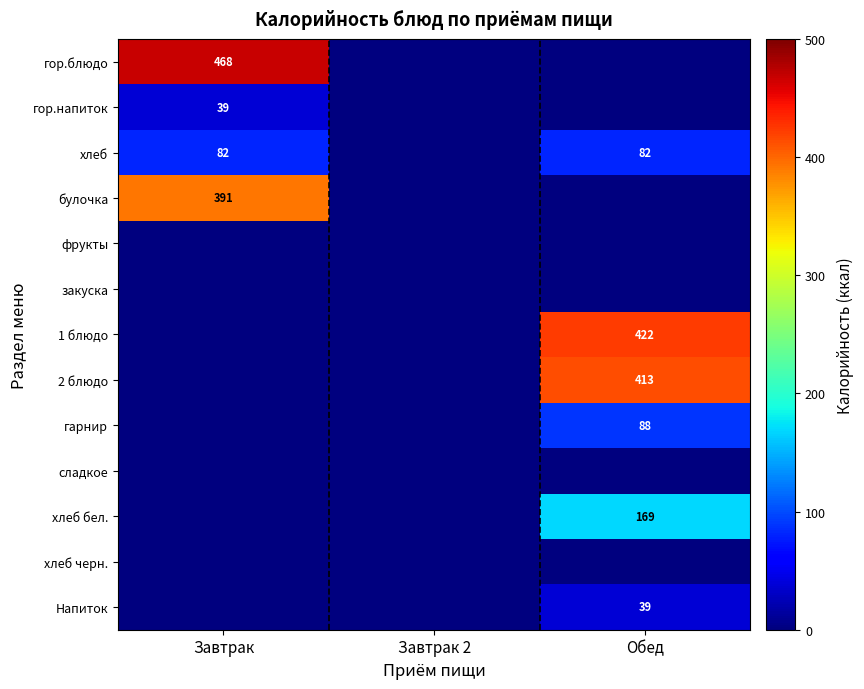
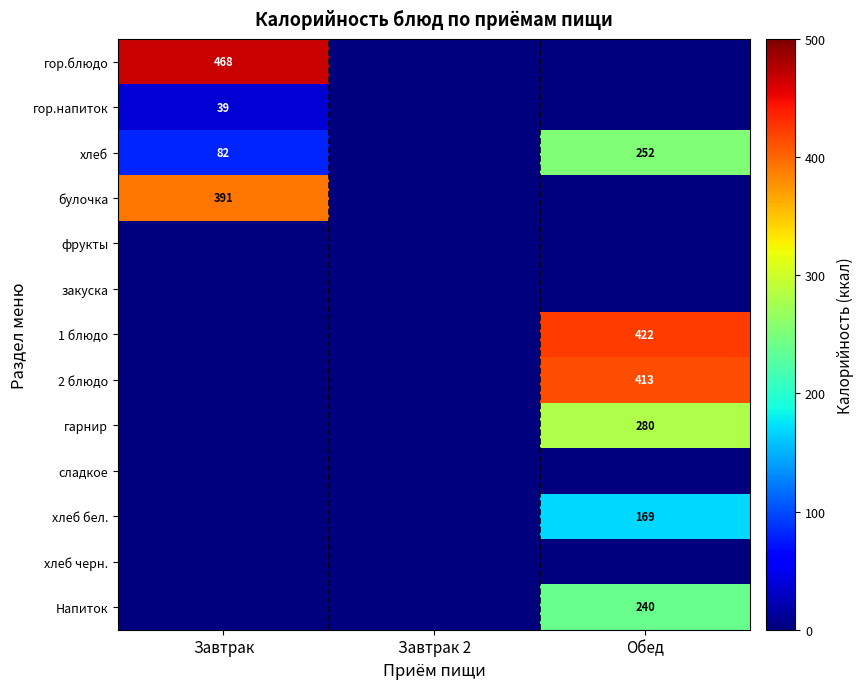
хлеб, Обед: 82 -> 252
гарнир, Обед: 88 -> 280
Напиток, Обед: 39 -> 240
